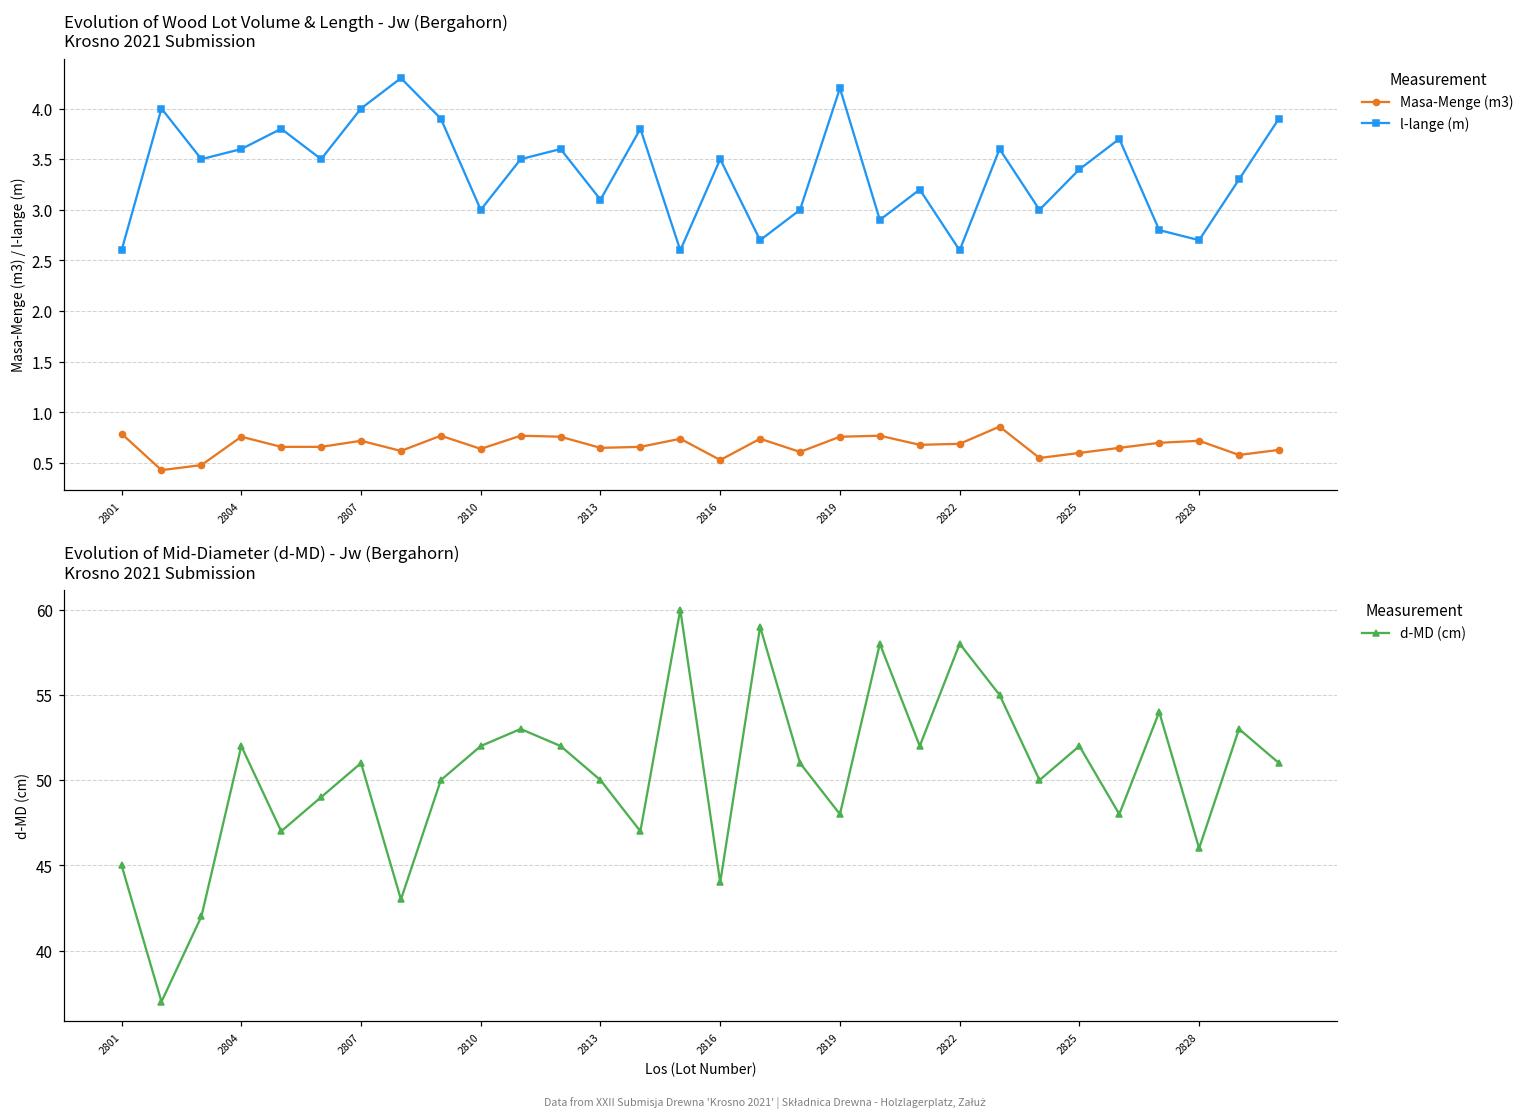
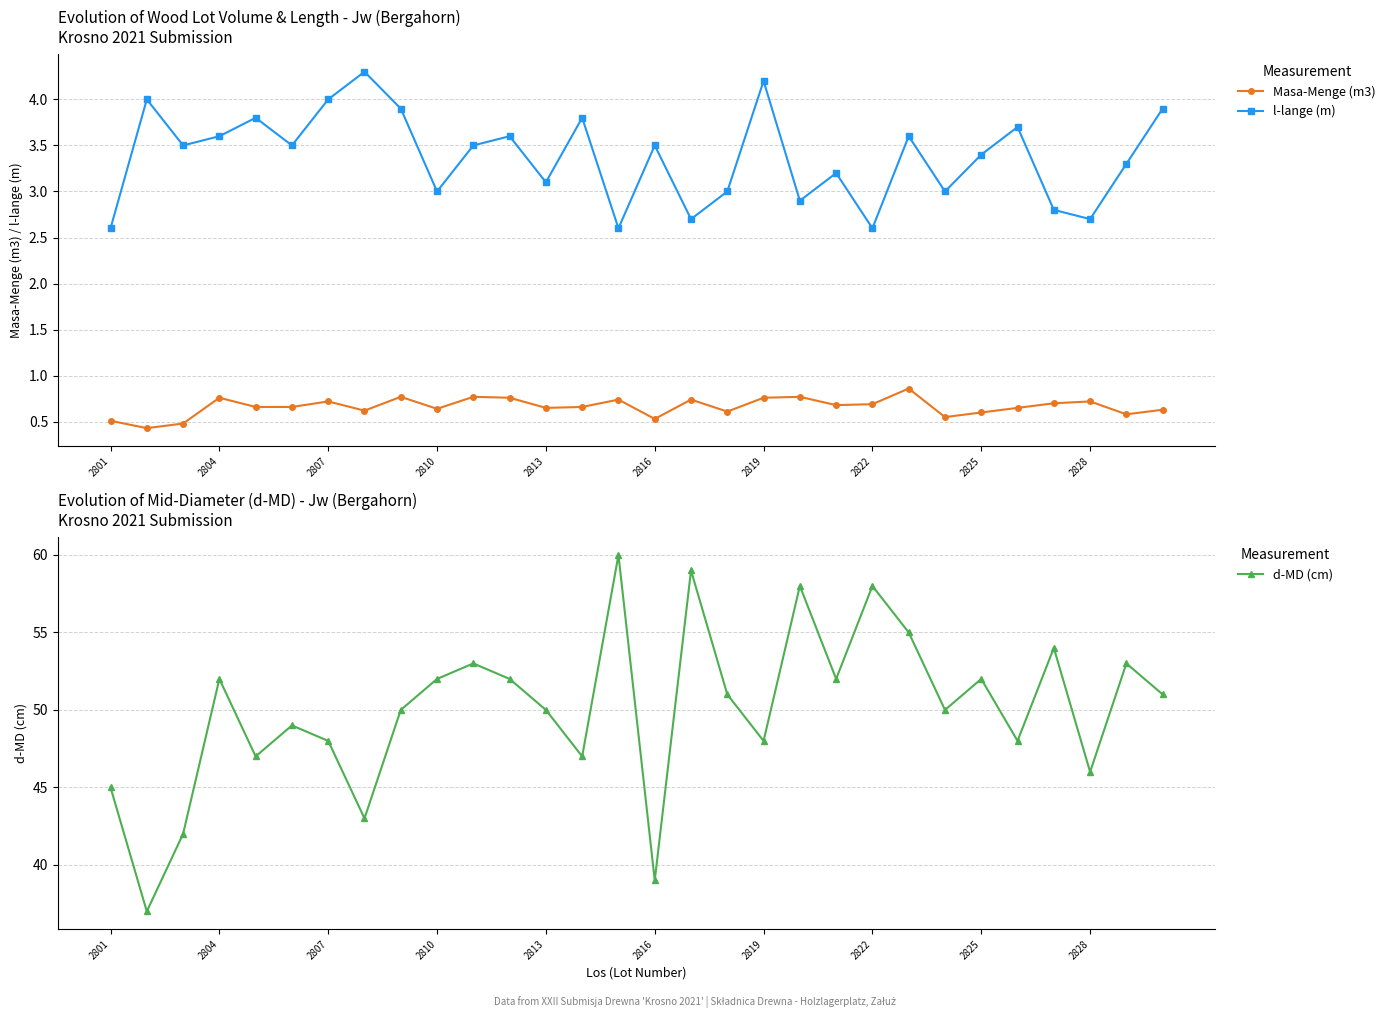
Evolution of Wood Lot Volume & Length - Jw (Bergahorn) Krosno 2021 Submission, Masa-Menge (m3), 2801: 0.8 -> 0.5
Evolution of Mid-Diameter (d-MD) - Jw (Bergahorn) Krosno 2021 Submission, 2807: 51 -> 48
Evolution of Mid-Diameter (d-MD) - Jw (Bergahorn) Krosno 2021 Submission, 2816: 44 -> 39
